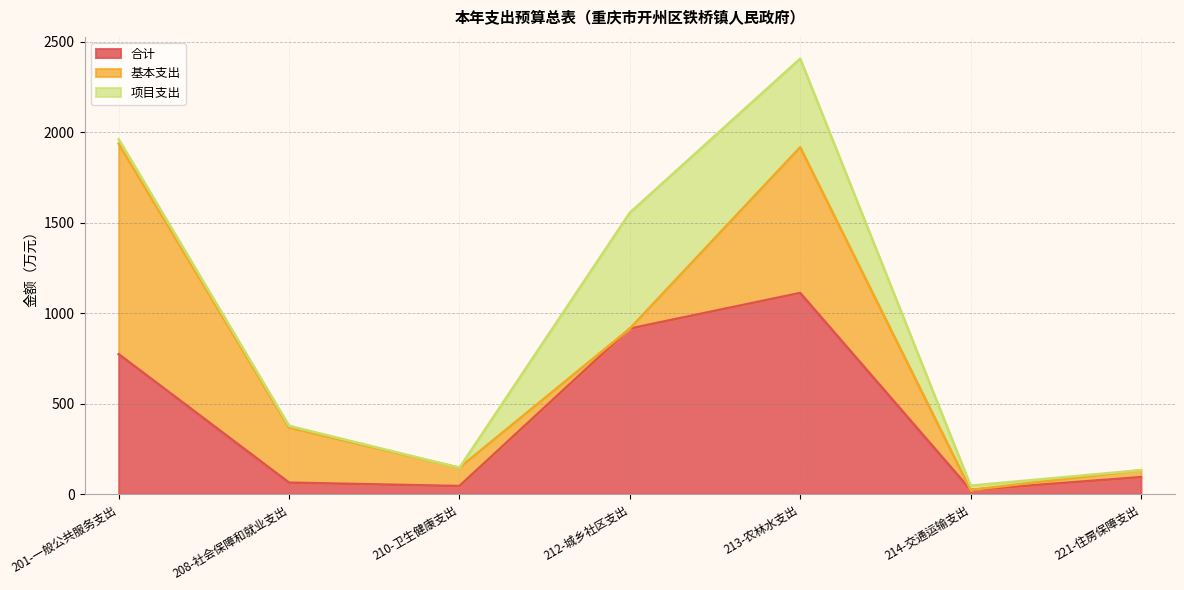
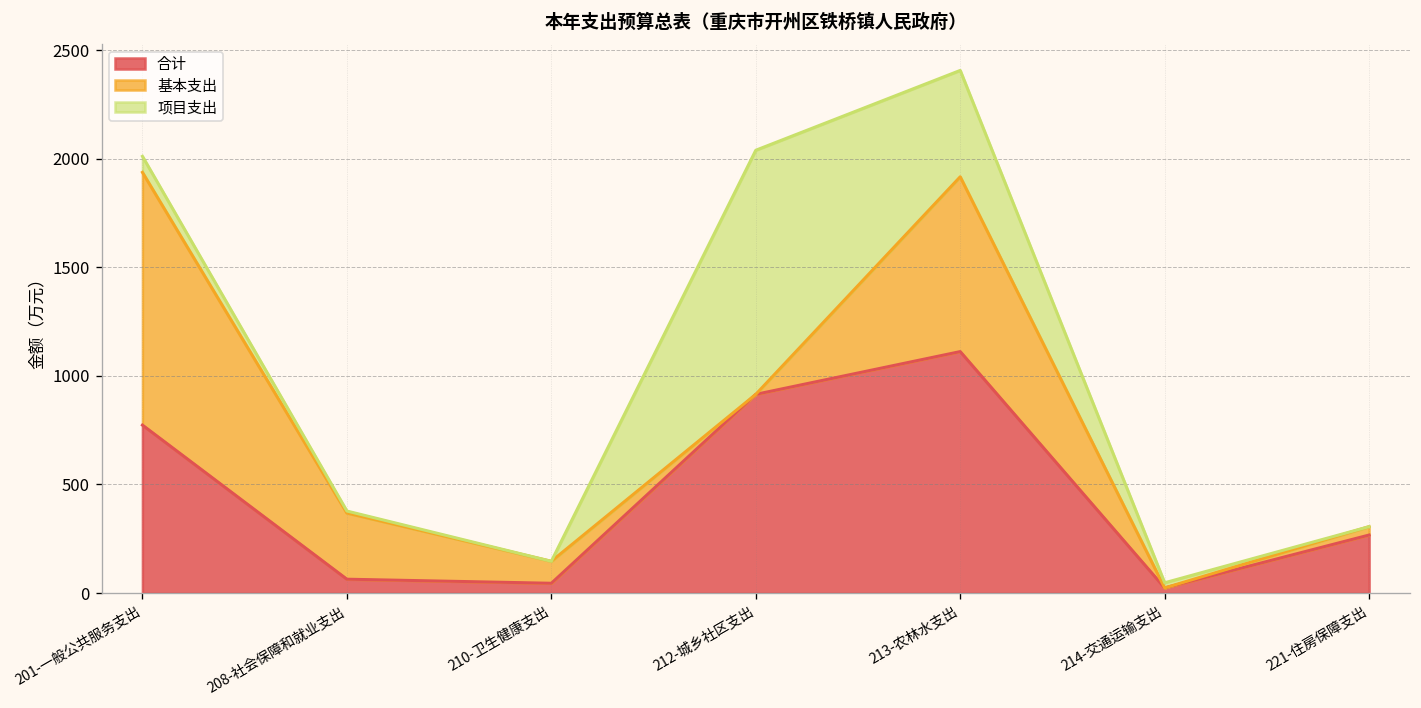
项目支出, 201-一般公共服务支出: 20 -> 70
项目支出, 212-城乡社区支出: 640 -> 1120
合计, 221-住房保障支出: 90 -> 270
